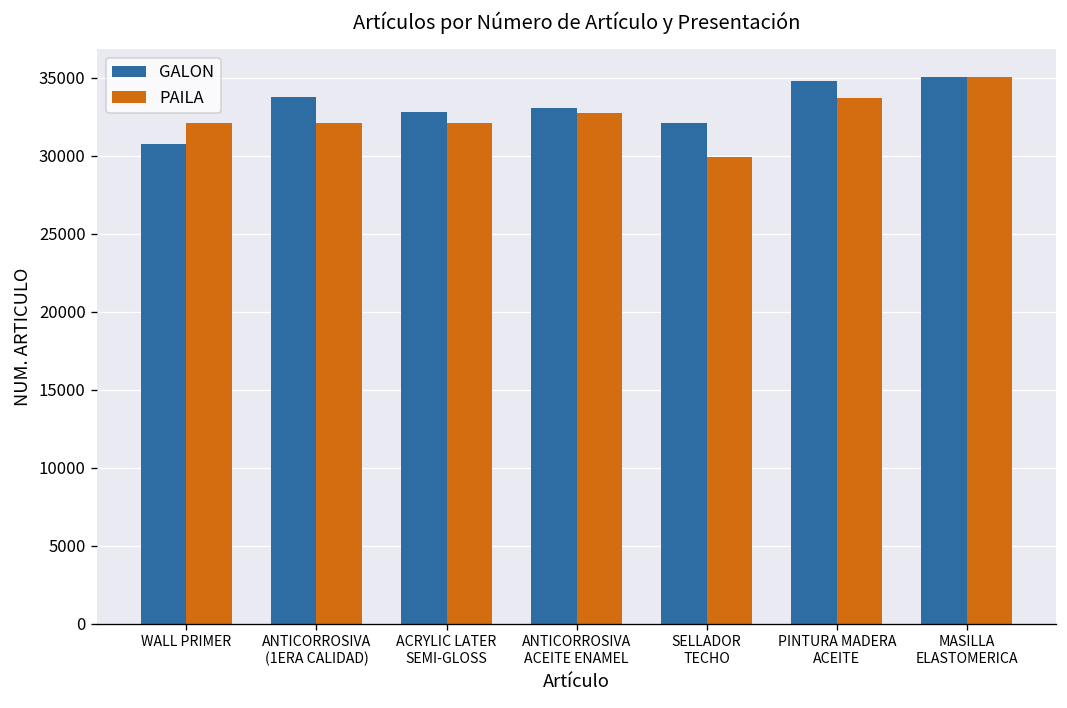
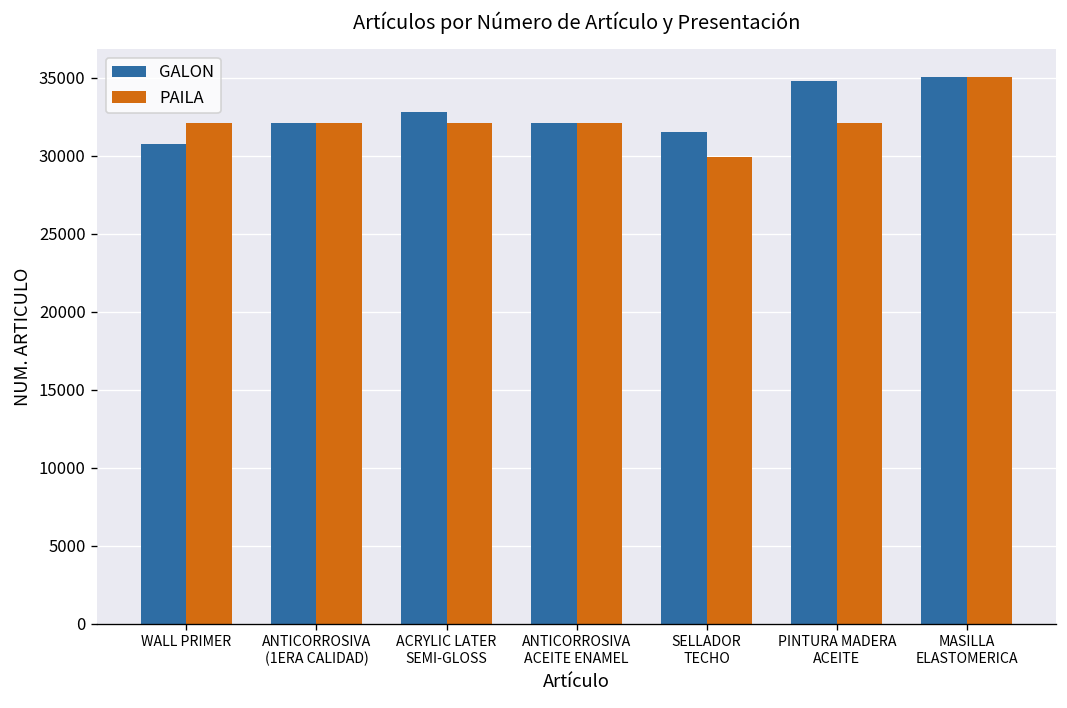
GALON, ANTICORROSIVA (1ERA CALIDAD): 33800 -> 32100
GALON, ANTICORROSIVA ACEITE ENAMEL: 33000 -> 32100
PAILA, ANTICORROSIVA ACEITE ENAMEL: 32800 -> 32100
GALON, SELLADOR TECHO: 32100 -> 31500
PAILA, PINTURA MADERA ACEITE: 33700 -> 32100
